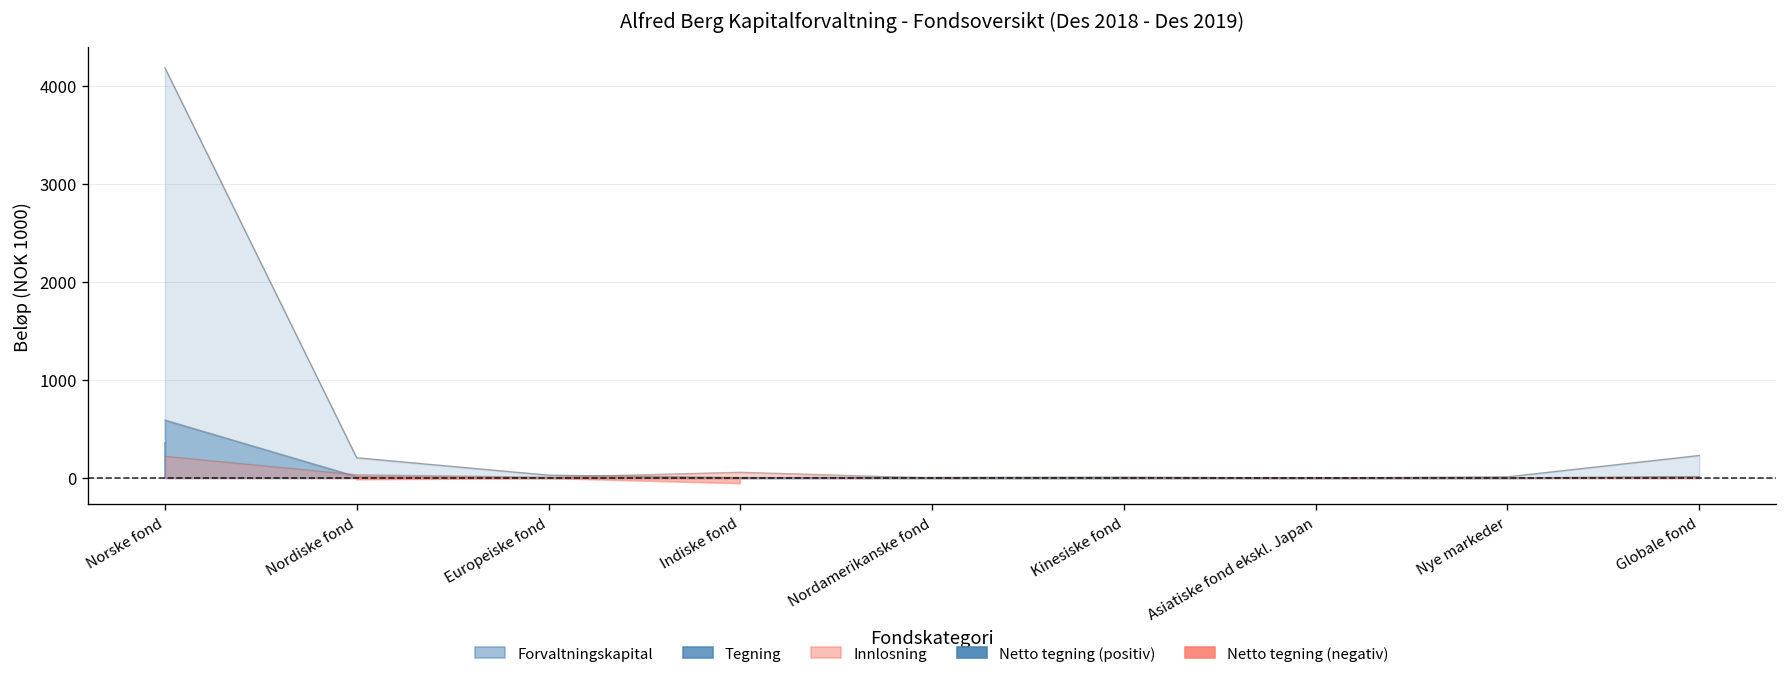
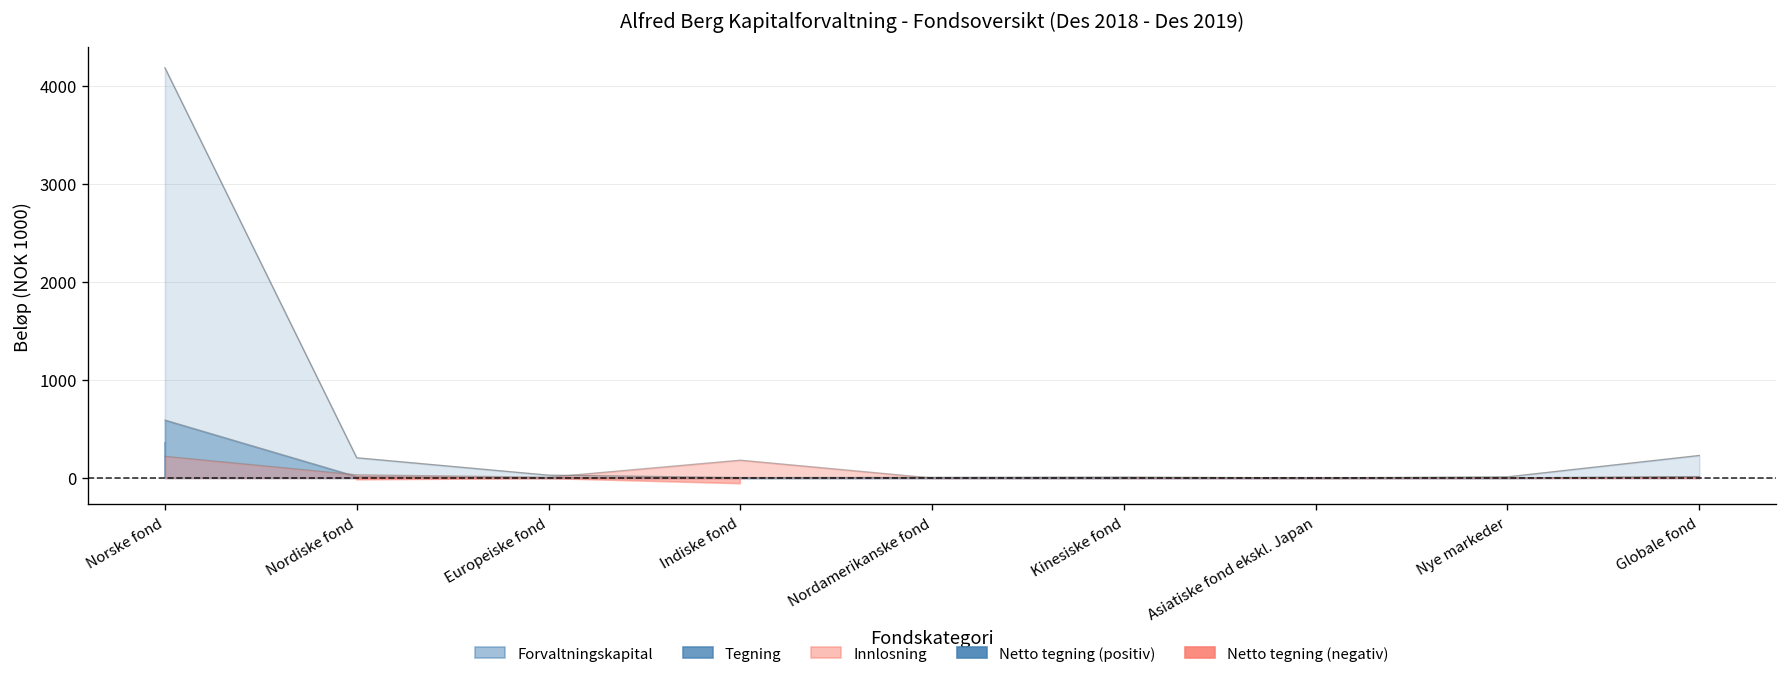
Innlosning, Indiske fond: 100 -> 200
